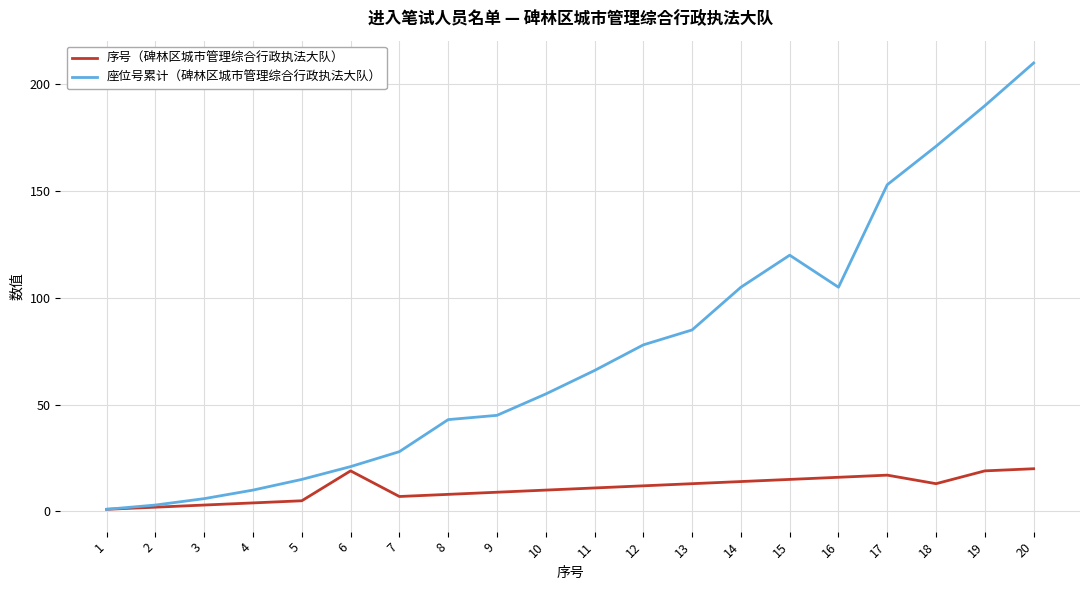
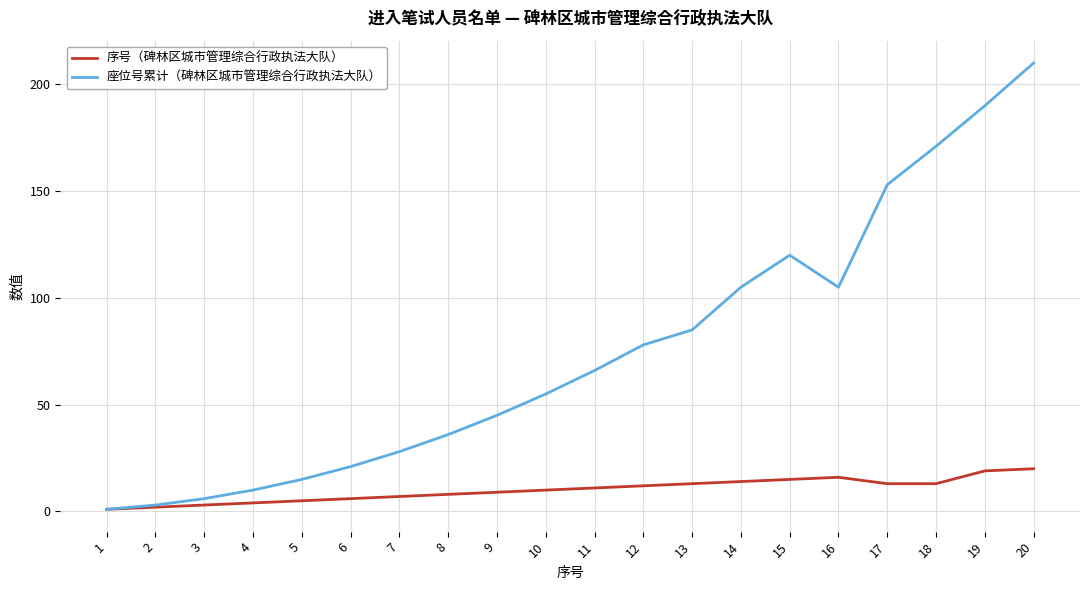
序号（碑林区城市管理综合行政执法大队）, 6: 19 -> 6
座位号累计（碑林区城市管理综合行政执法大队）, 8: 43 -> 36
序号（碑林区城市管理综合行政执法大队）, 17: 17 -> 13
